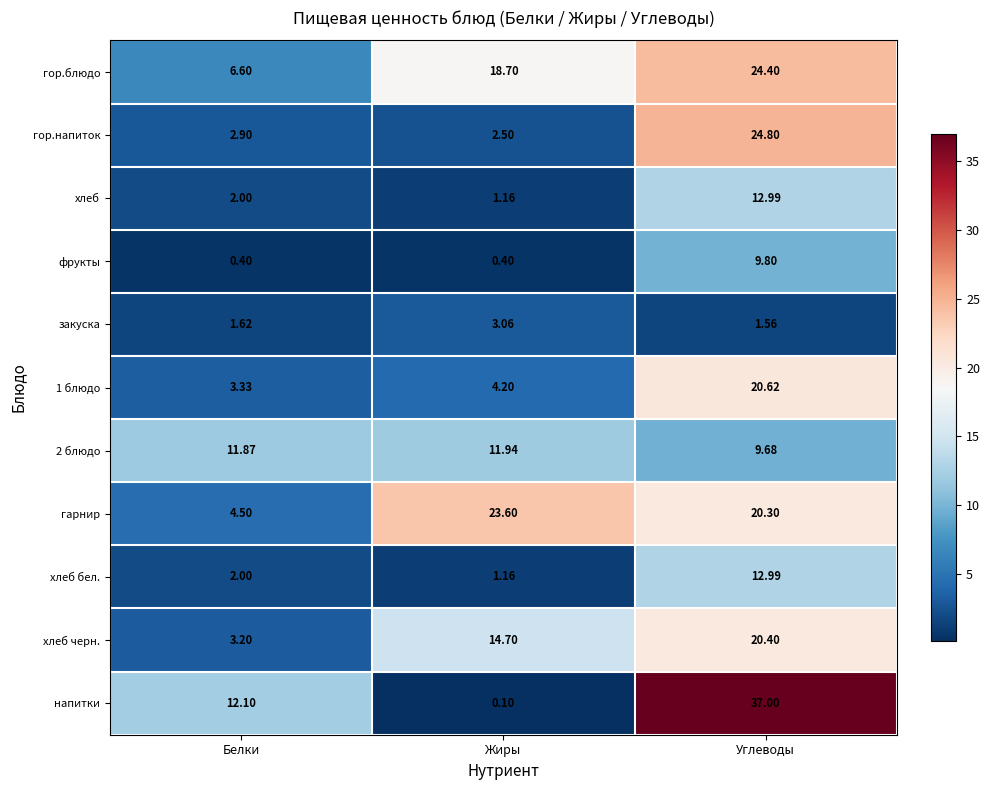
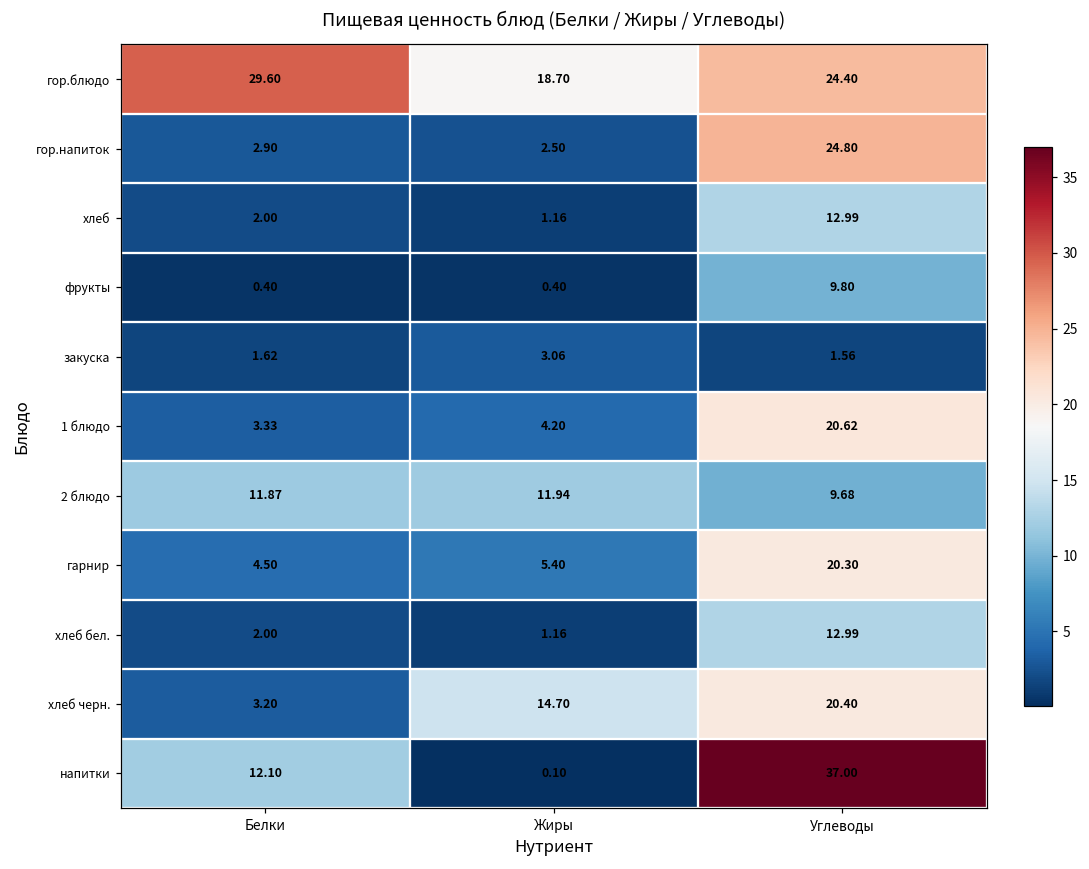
гор.блюдо, Белки: 6.60 -> 29.60
гарнир, Жиры: 23.60 -> 5.40
